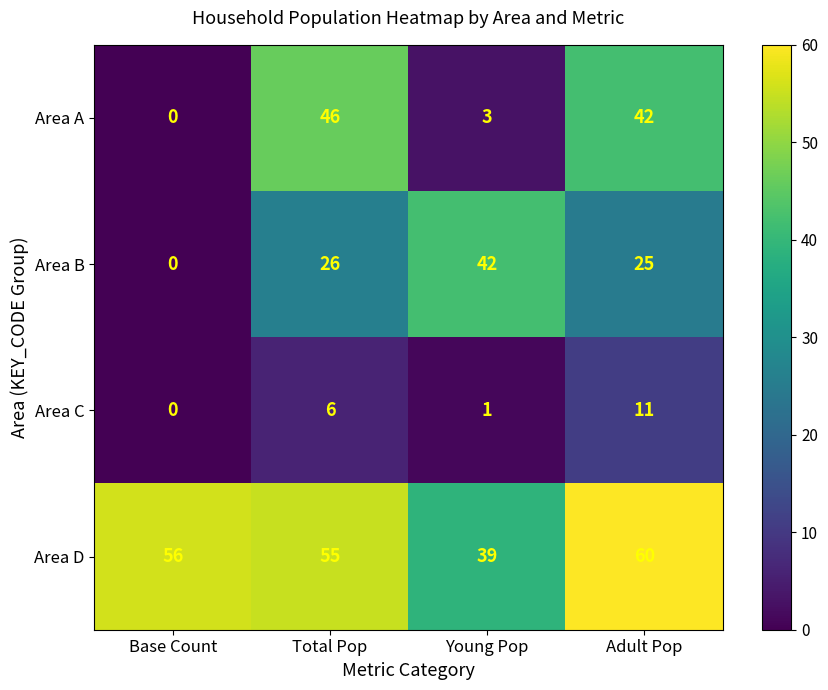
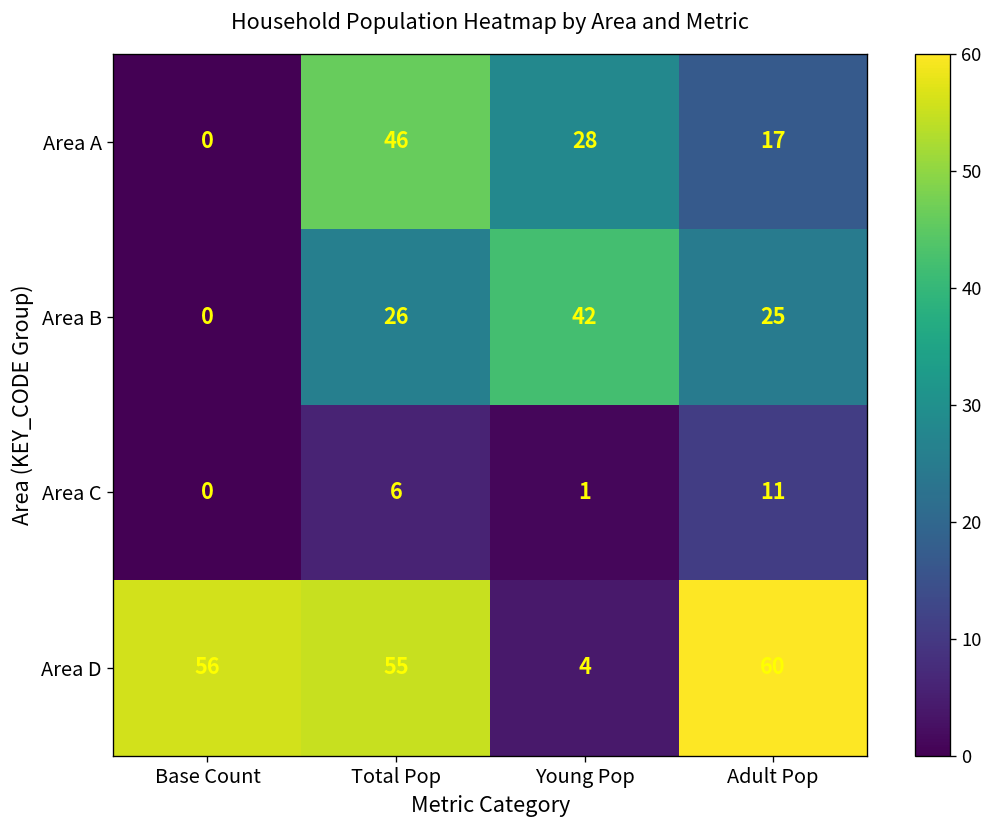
Area A, Young Pop: 3 -> 28
Area A, Adult Pop: 42 -> 17
Area D, Young Pop: 39 -> 4
